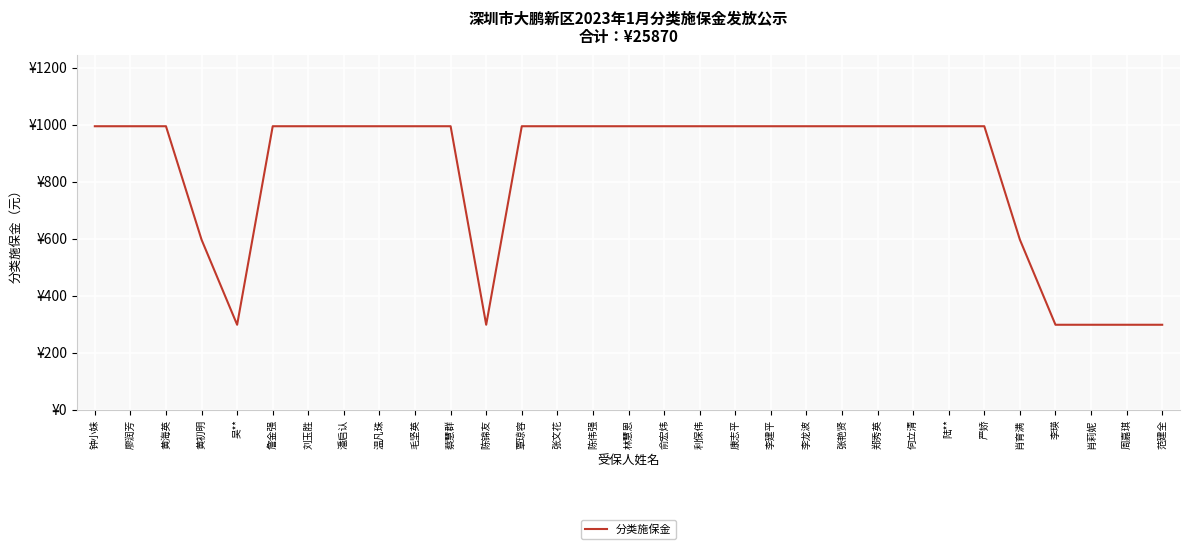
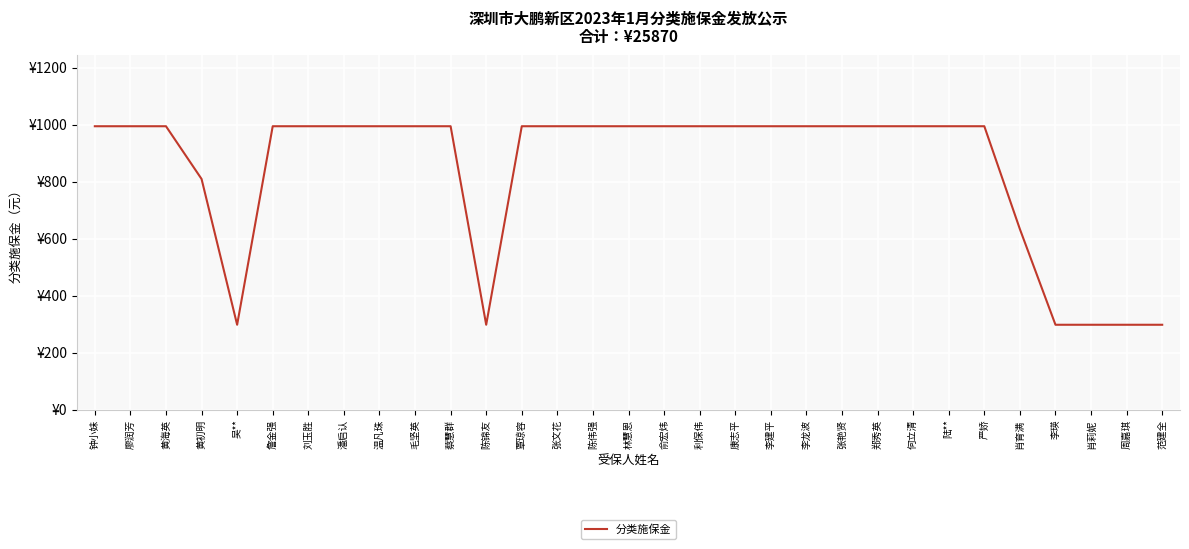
黄初明: ¥600 -> ¥810
肖育满: ¥600 -> ¥630
